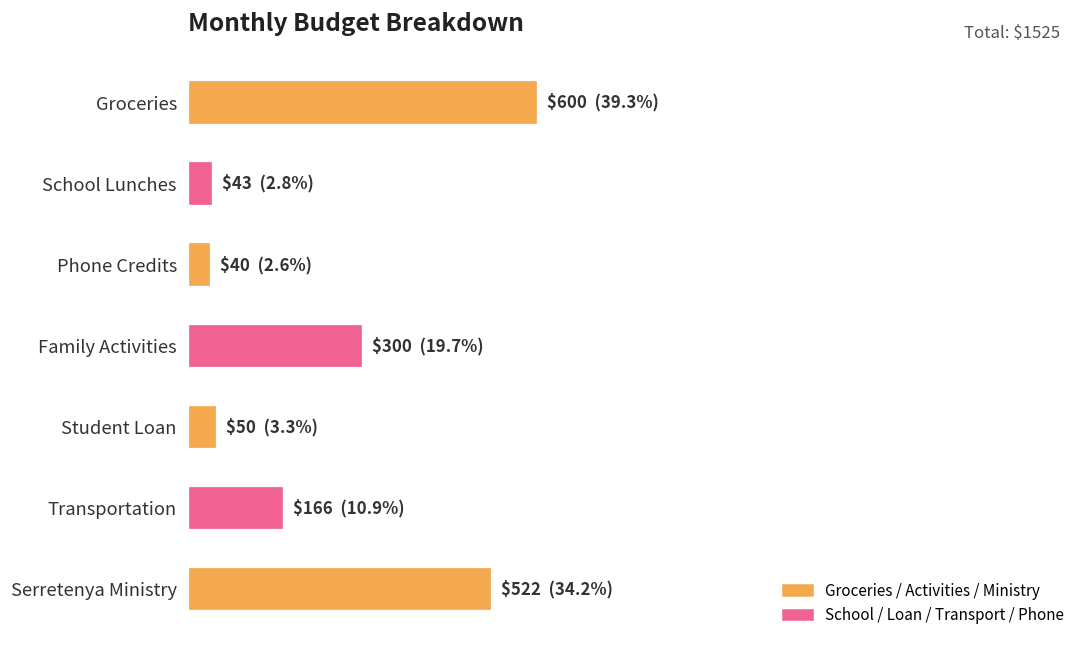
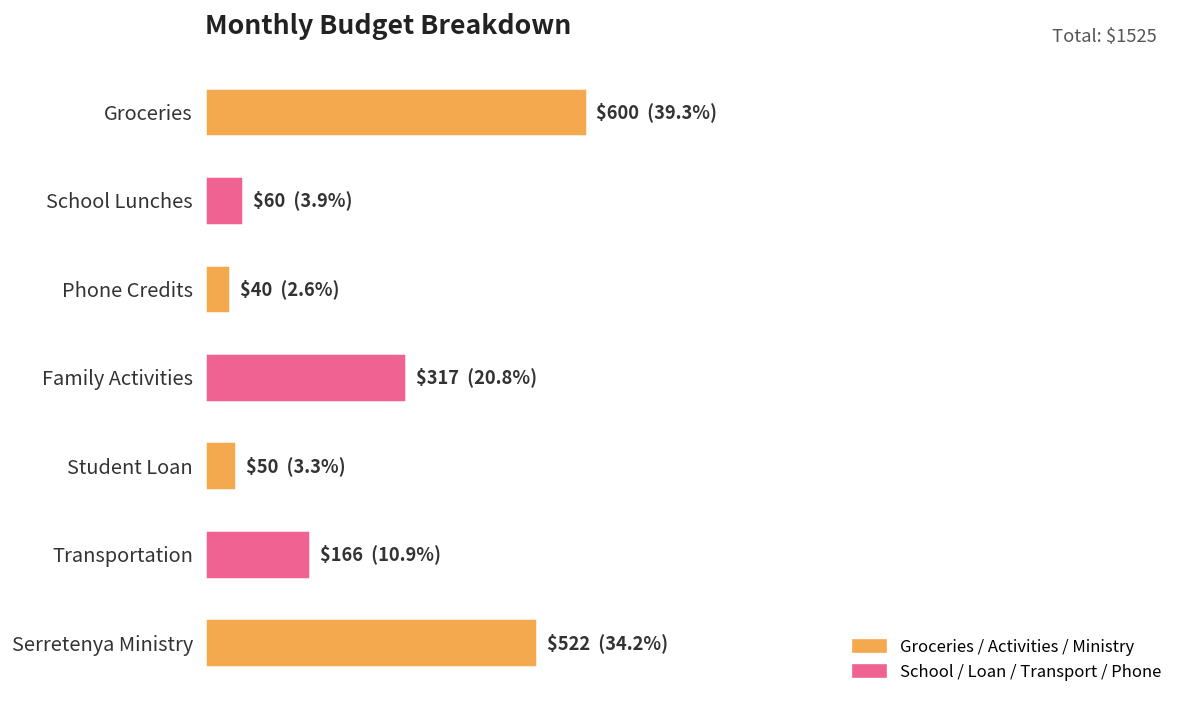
School Lunches: $43 (2.8%) -> $60 (3.9%)
Family Activities: $300 (19.7%) -> $317 (20.8%)
